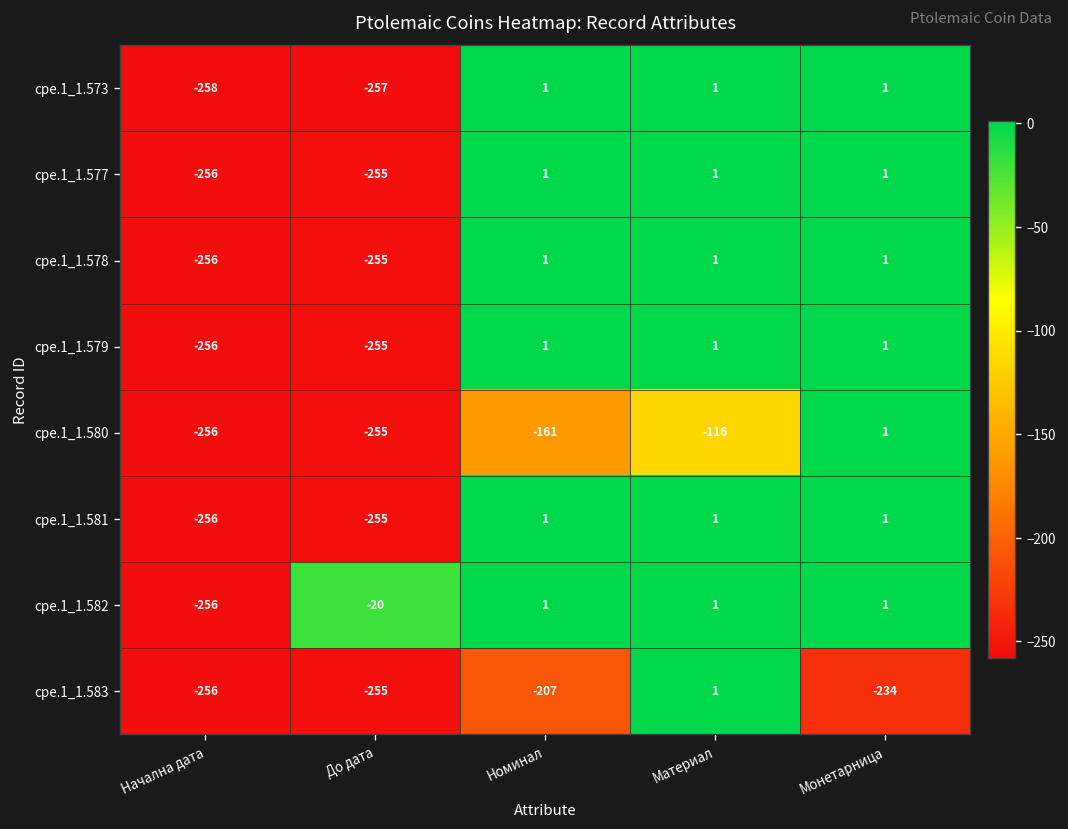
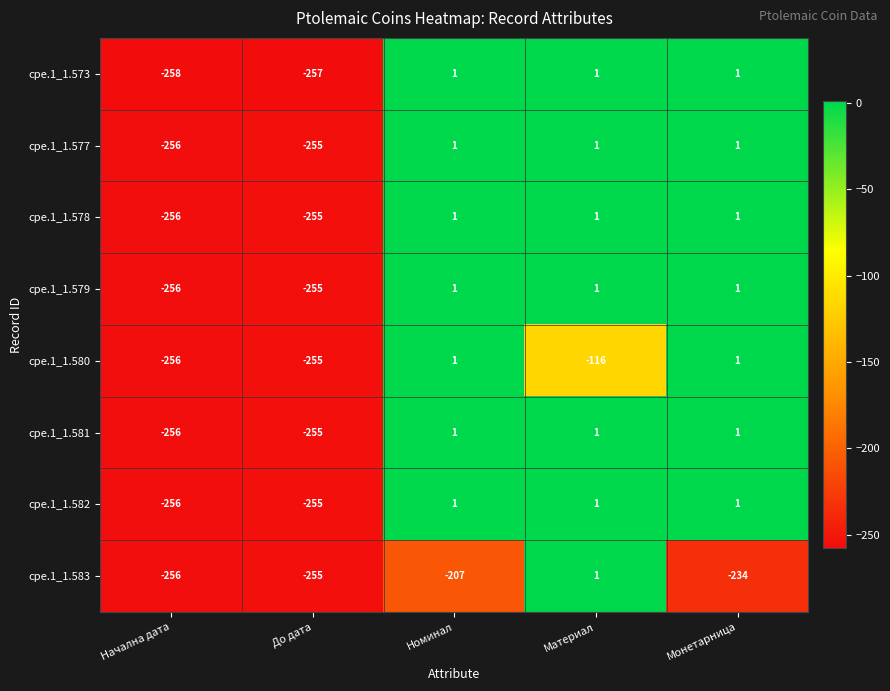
cpe.1_1.580, Номинал: -161 -> 1
cpe.1_1.582, До дата: -20 -> -255
